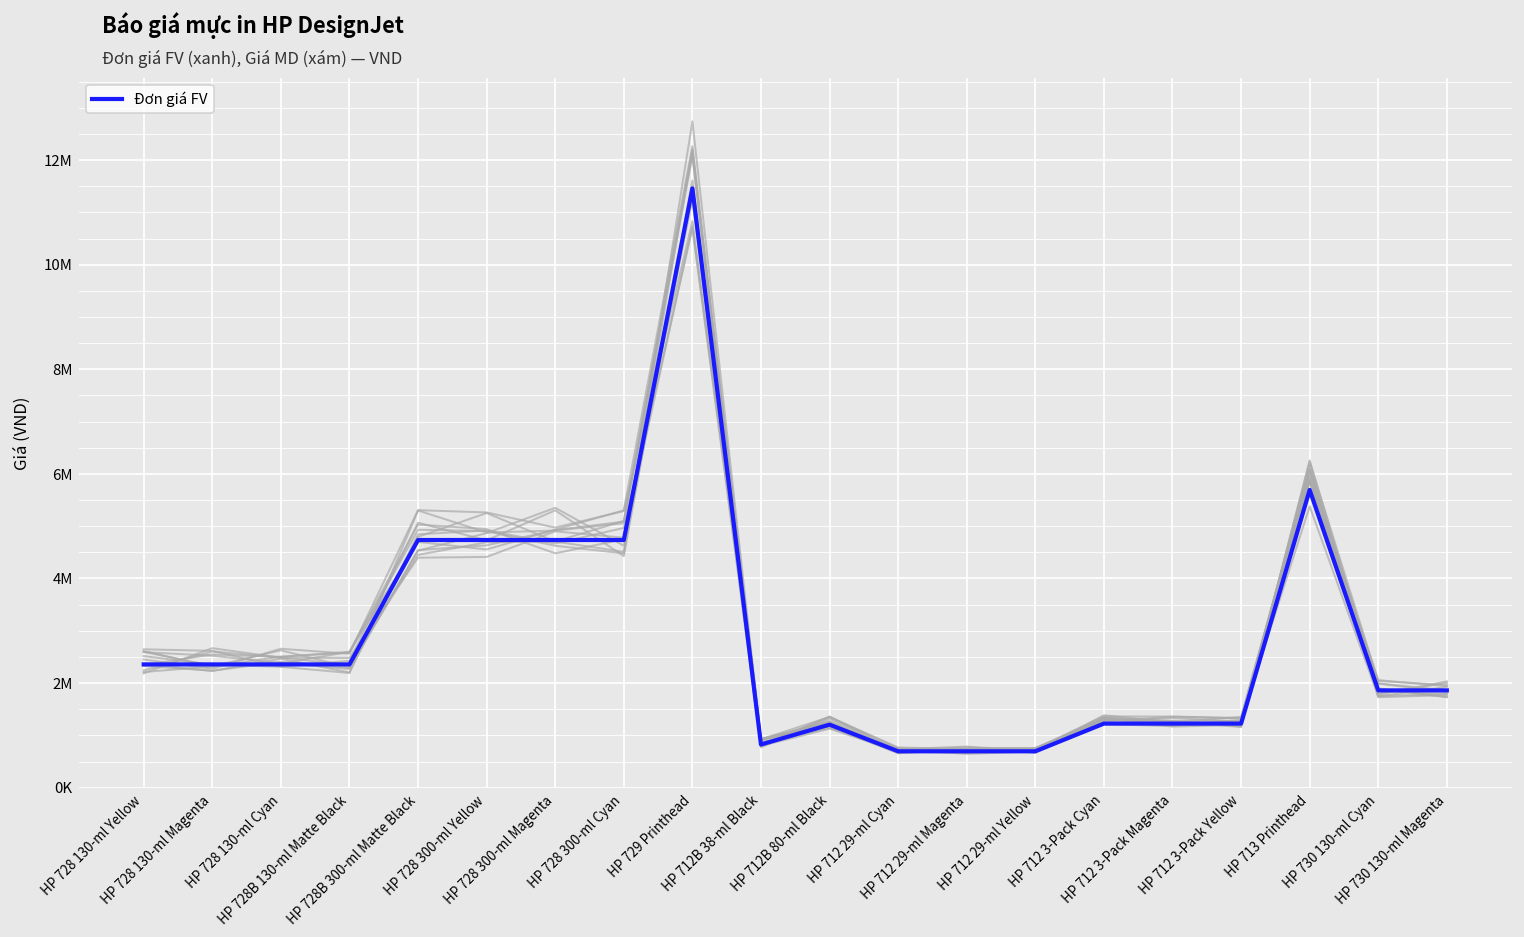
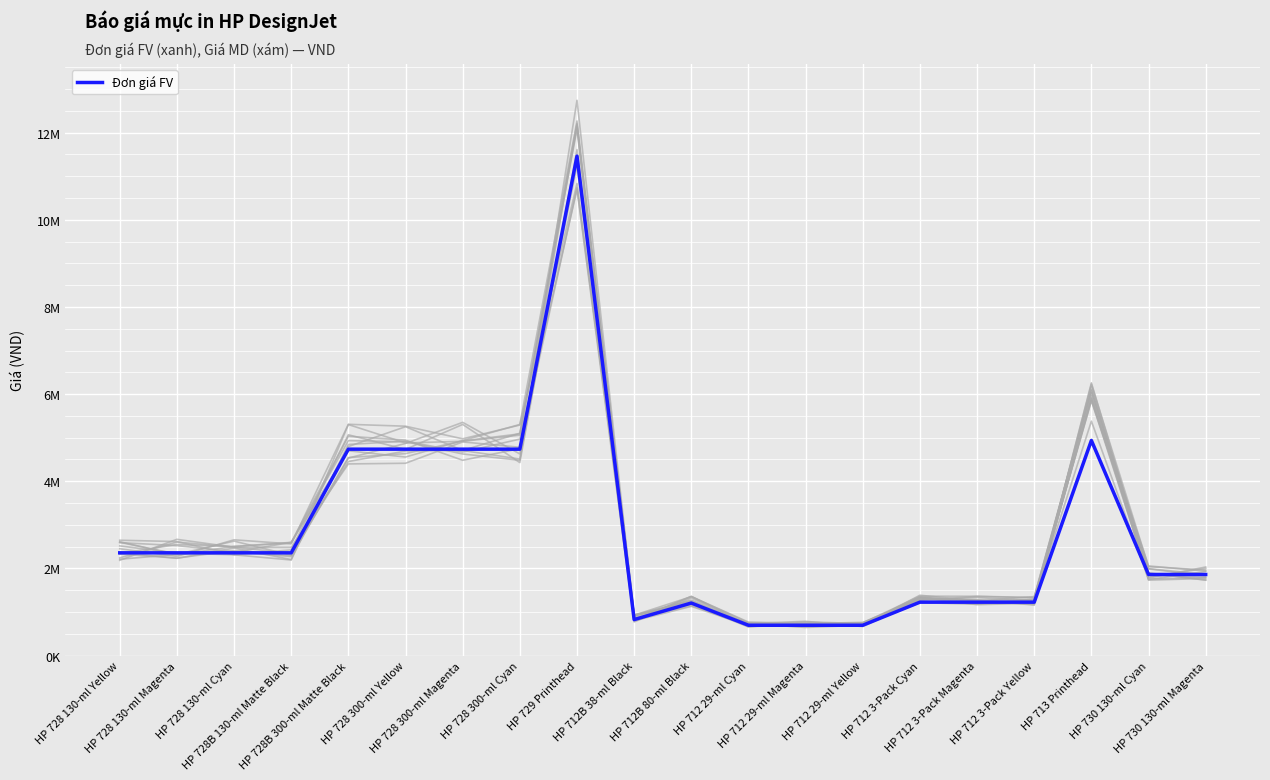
Đơn giá FV, HP 713 Printhead: 5700000 -> 4900000
